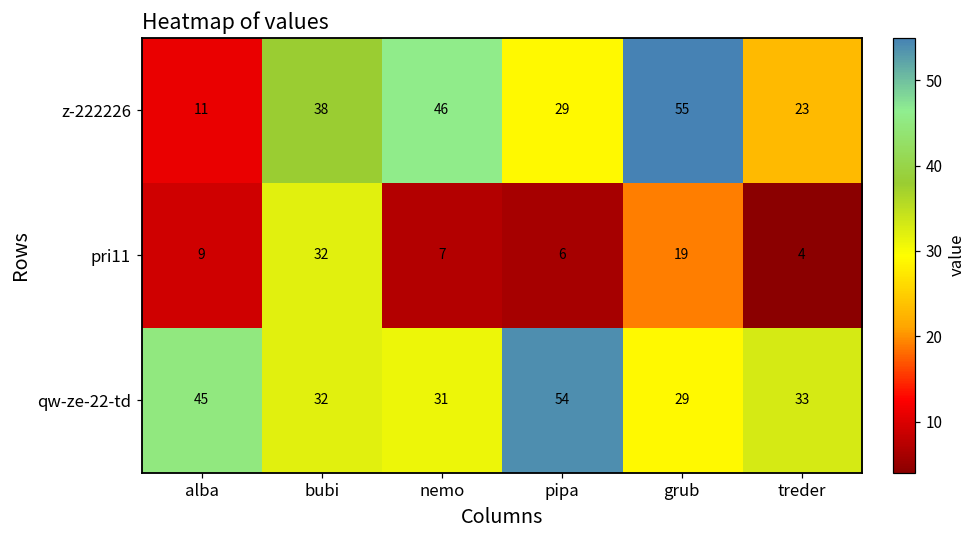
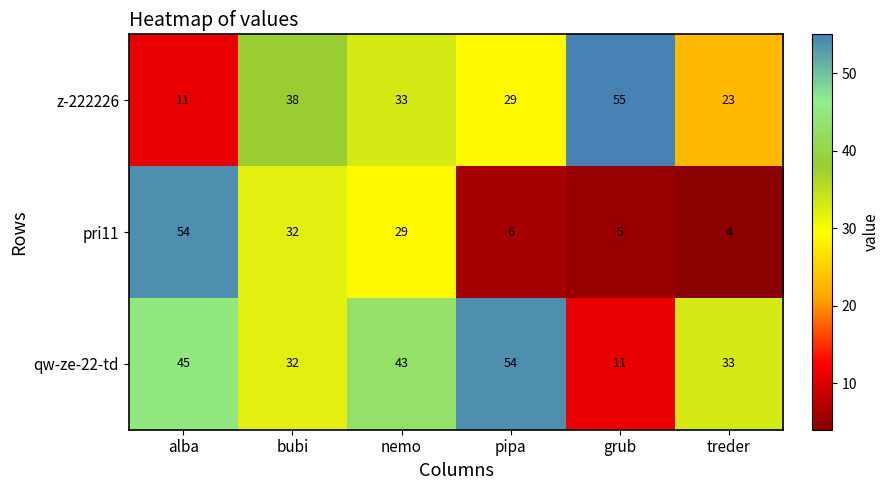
z-222226, nemo: 46 -> 33
pri11, alba: 9 -> 54
pri11, nemo: 7 -> 29
pri11, grub: 19 -> 5
qw-ze-22-td, nemo: 31 -> 43
qw-ze-22-td, grub: 29 -> 11
